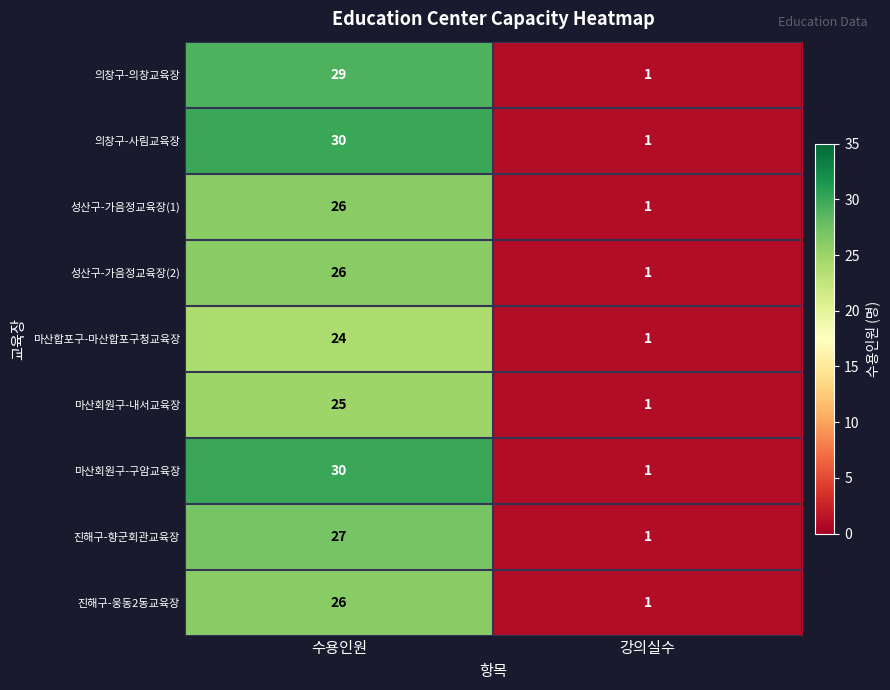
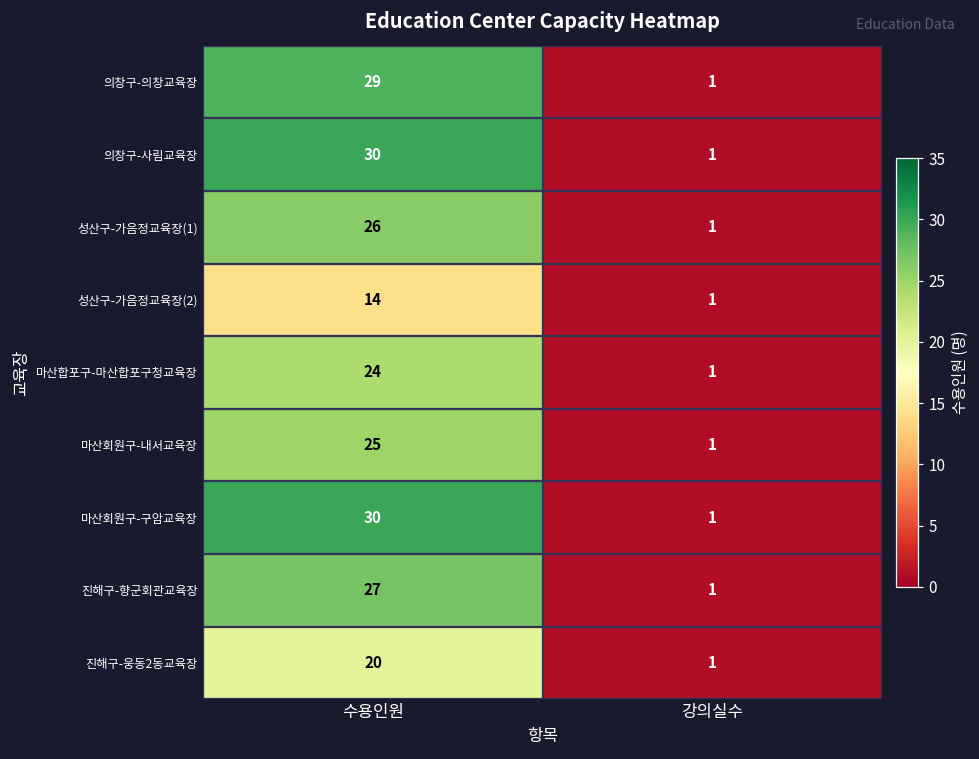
성산구-가음정교육장(2), 수용인원: 26 -> 14
진해구-웅동2동교육장, 수용인원: 26 -> 20
